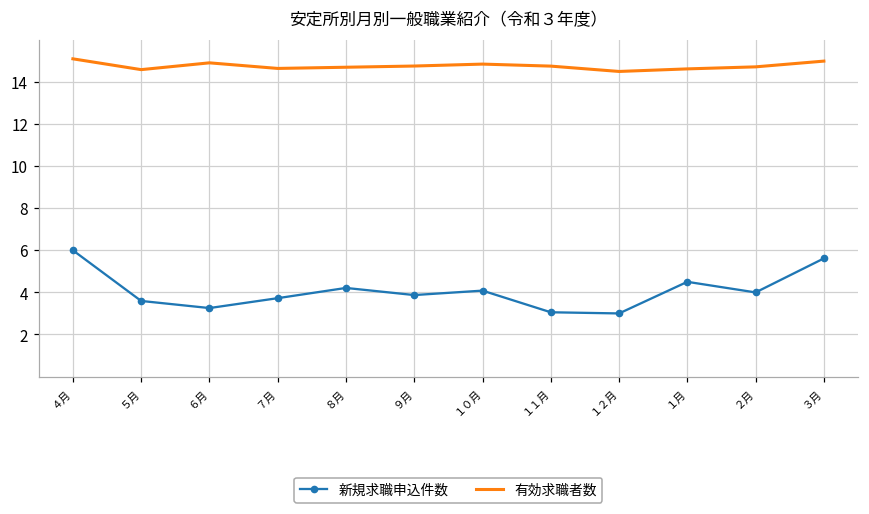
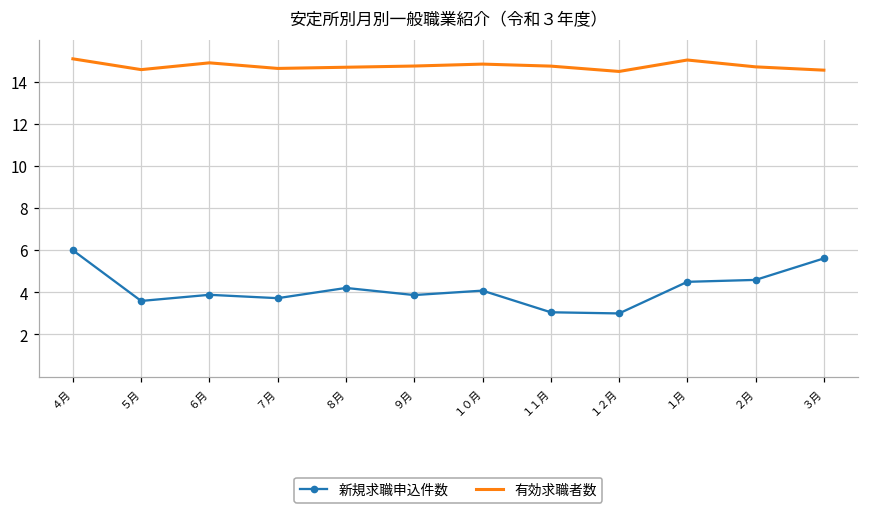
新規求職申込件数, ６月: 3.3 -> 3.9
有効求職者数, １月: 14.6 -> 15.0
新規求職申込件数, ２月: 4.0 -> 4.6
有効求職者数, ３月: 15.0 -> 14.6
